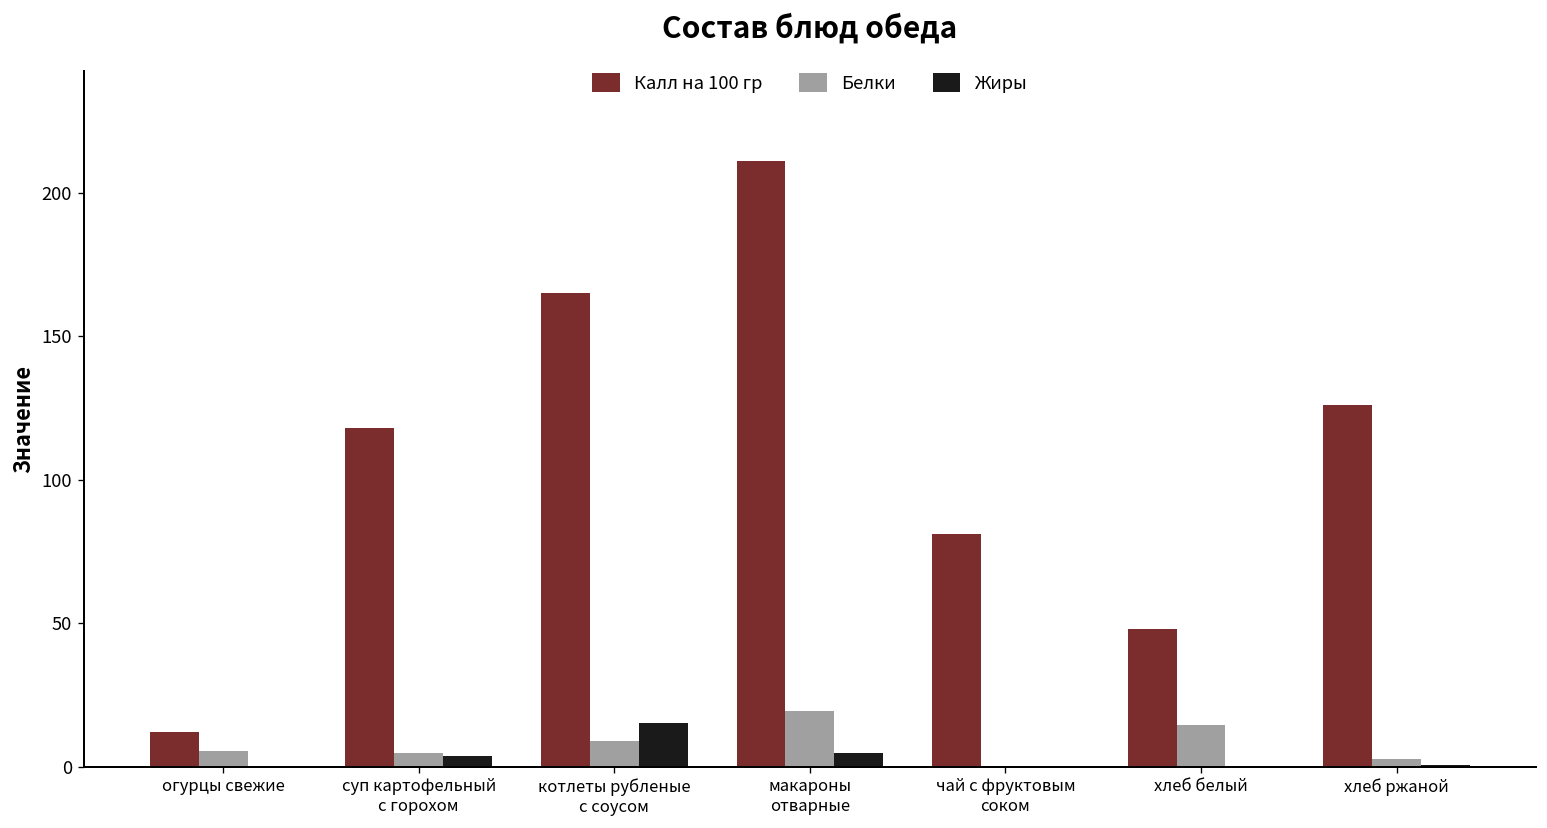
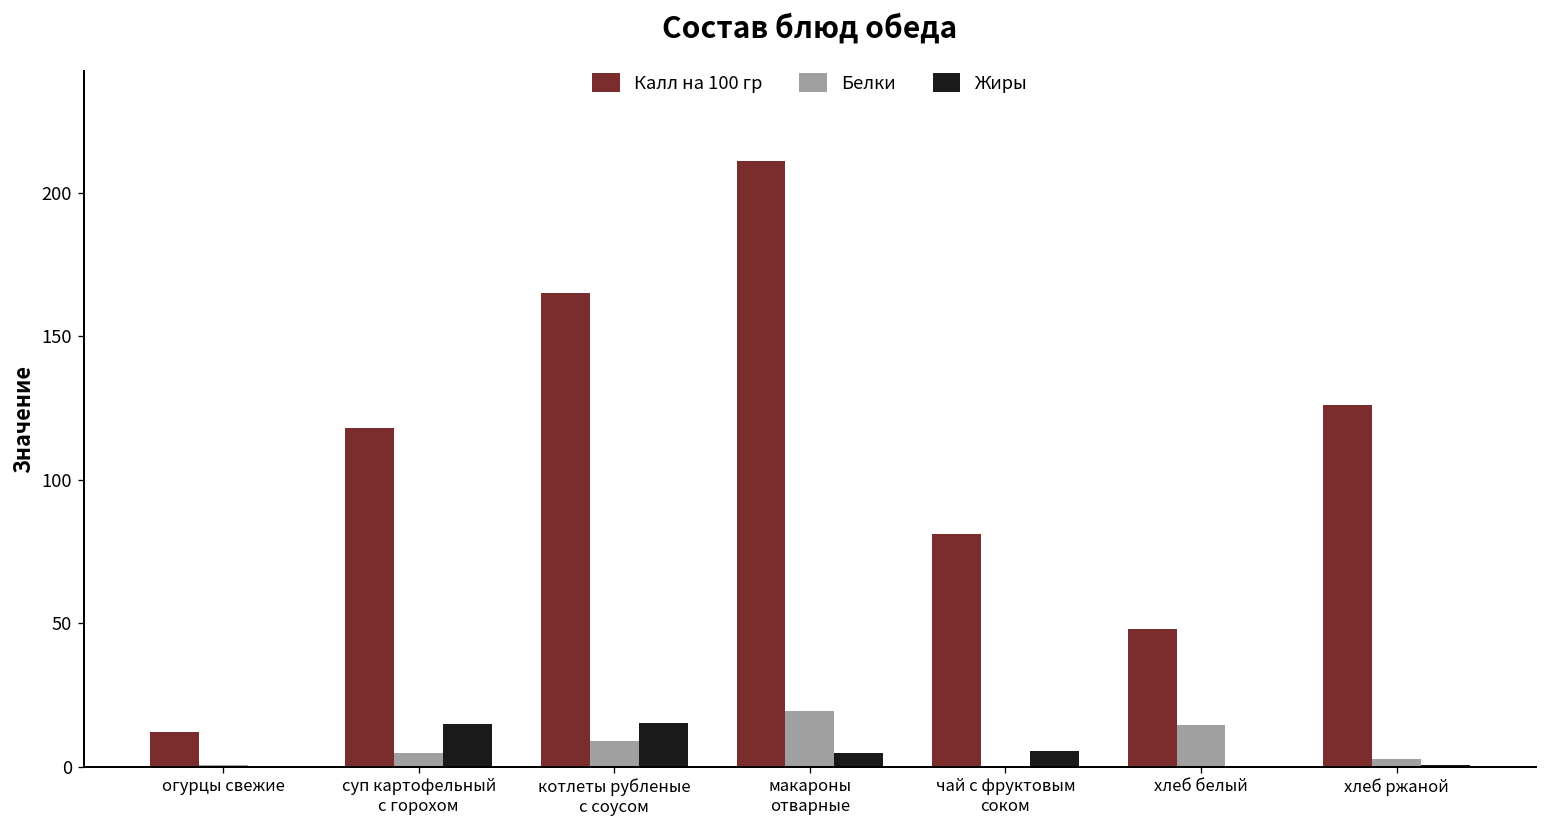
Белки, огурцы свежие: 5 -> 0
Жиры, суп картофельный с горохом: 4 -> 15
Жиры, чай с фруктовым соком: 0 -> 5
